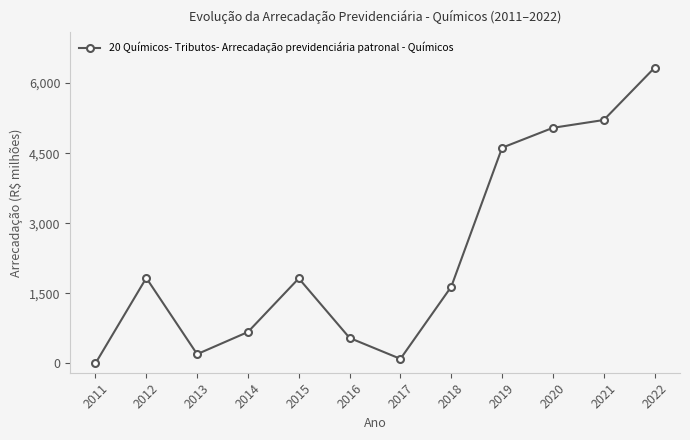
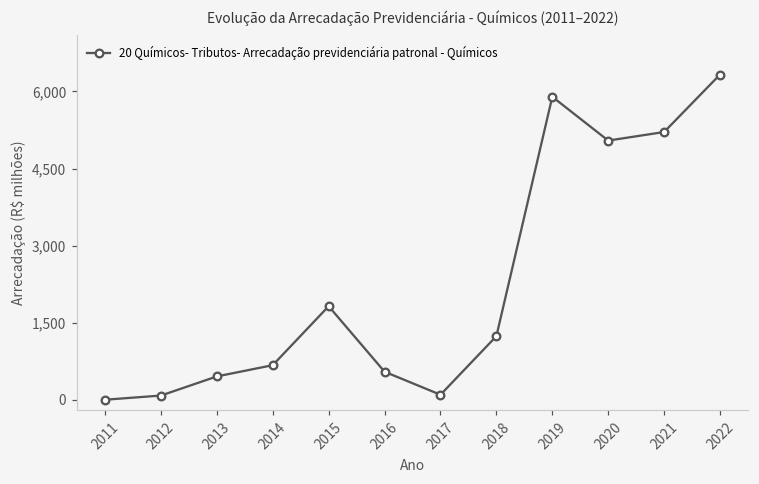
2012: 1,800 -> 100
2013: 200 -> 500
2018: 1,600 -> 1,200
2019: 4,600 -> 5,900
